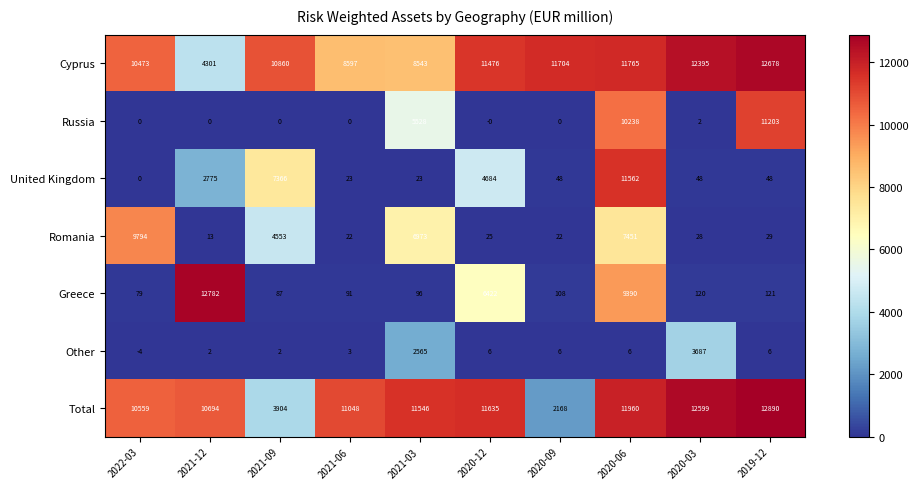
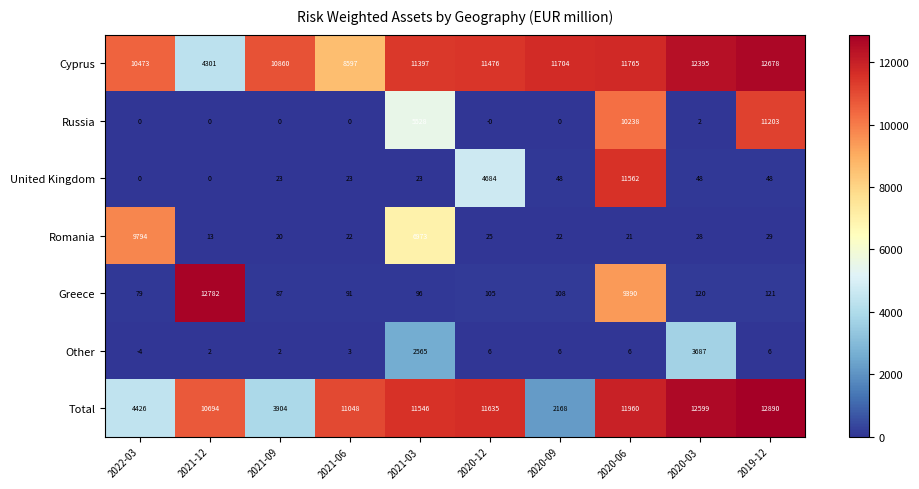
Cyprus, 2021-03: 8543 -> 11397
United Kingdom, 2021-12: 2775 -> 0
United Kingdom, 2021-09: 7366 -> 23
Romania, 2021-09: 4553 -> 20
Romania, 2020-06: 7451 -> 21
Greece, 2020-12: 6422 -> 105
Total, 2022-03: 10559 -> 4426
